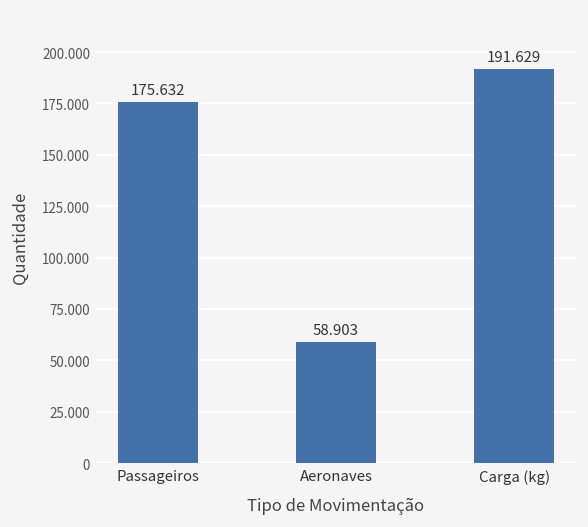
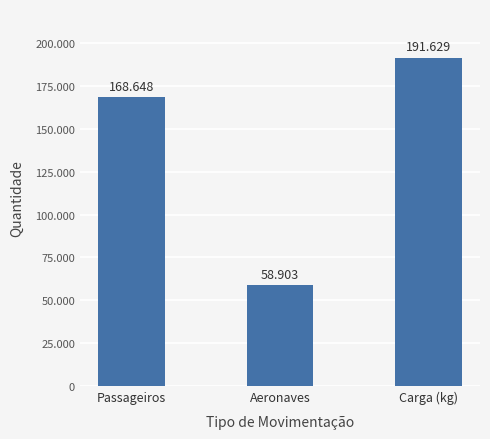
Passageiros: 175.632 -> 168.648
